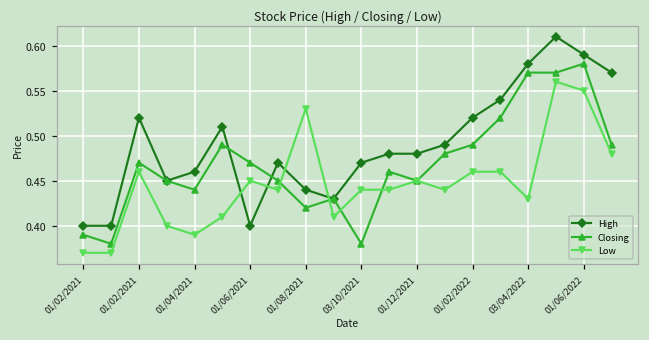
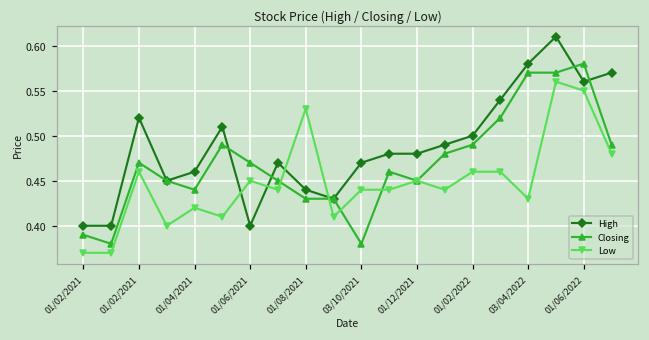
Low, 01/04/2021: 0.39 -> 0.42
Closing, 01/08/2021: 0.42 -> 0.43
High, 01/02/2022: 0.52 -> 0.50
High, 01/06/2022: 0.59 -> 0.56
